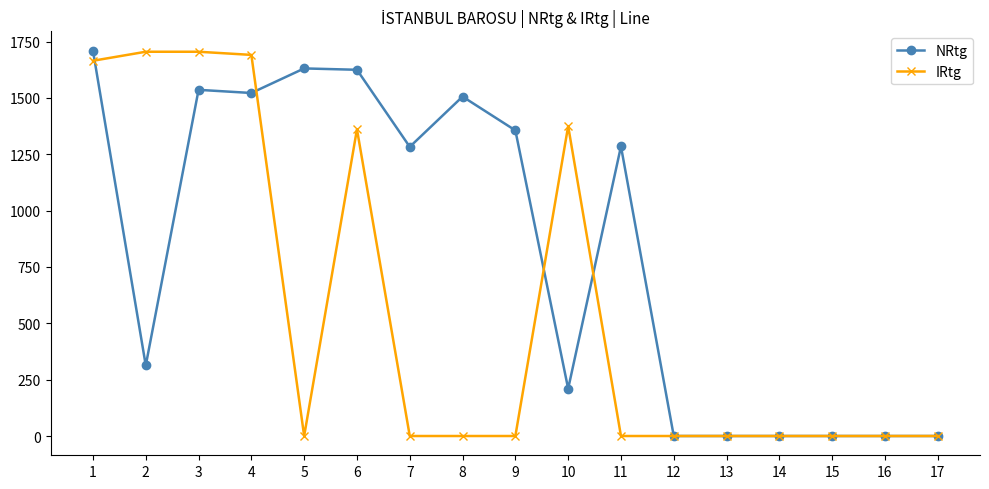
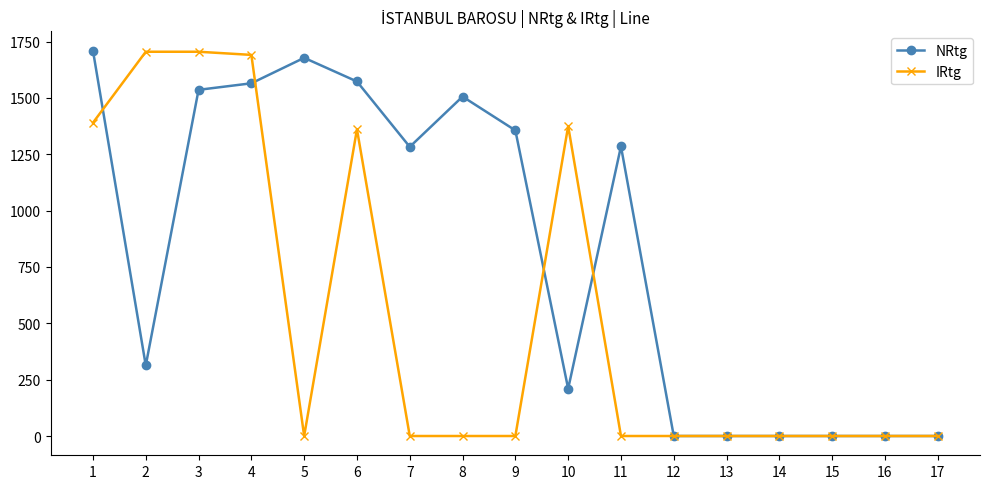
IRtg, 1: 1670 -> 1390
NRtg, 4: 1520 -> 1570
NRtg, 5: 1630 -> 1680
NRtg, 6: 1630 -> 1570
